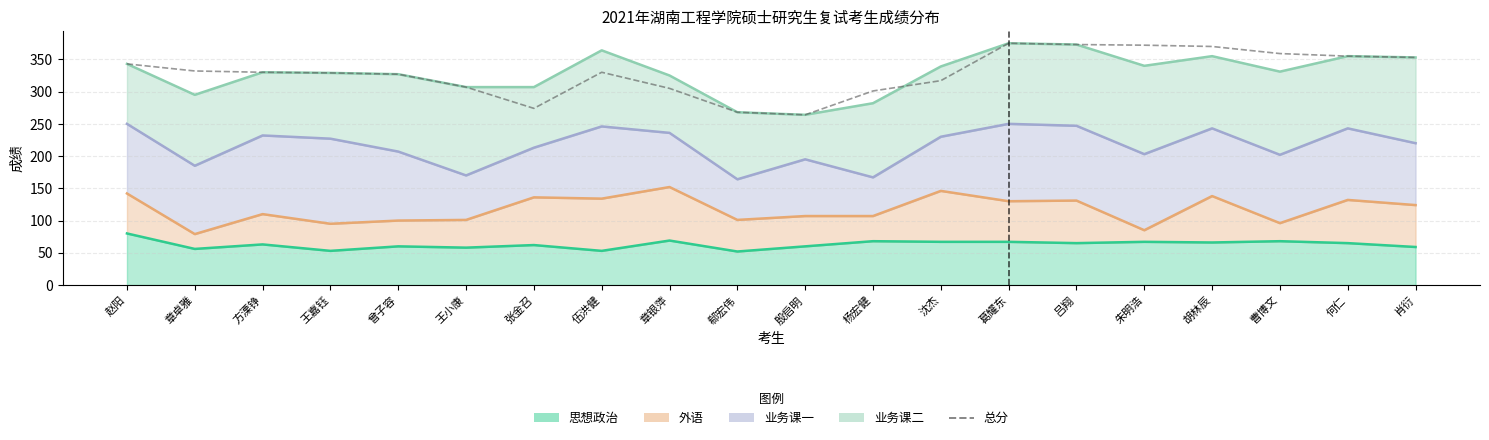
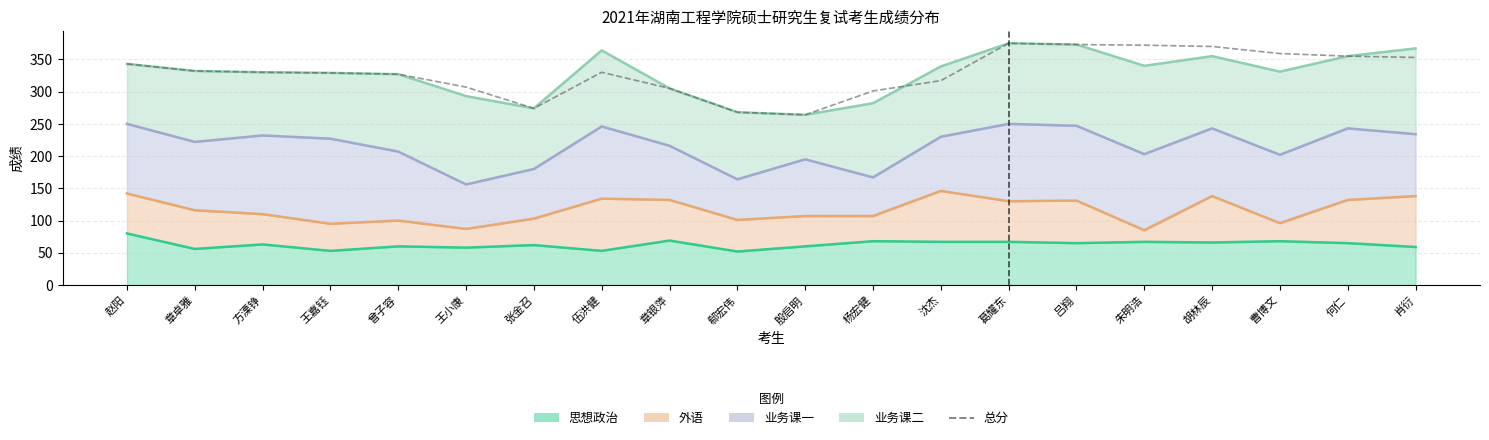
外语, 章卓雅: 20 -> 60
外语, 王小康: 40 -> 30
外语, 张金召: 70 -> 40
外语, 章银萍: 80 -> 60
外语, 肖衍: 70 -> 80
